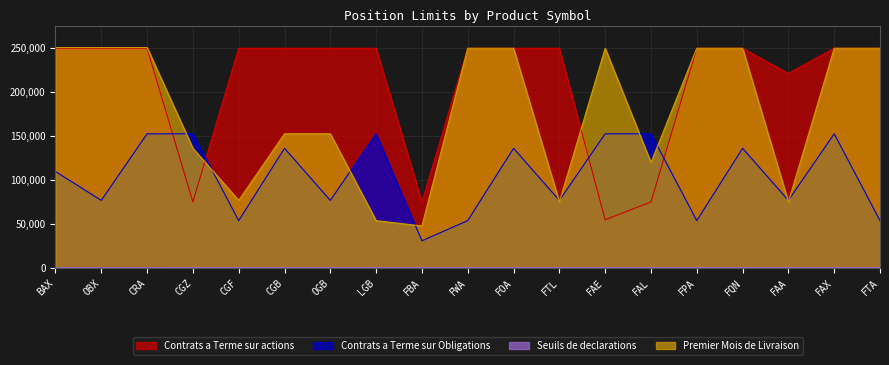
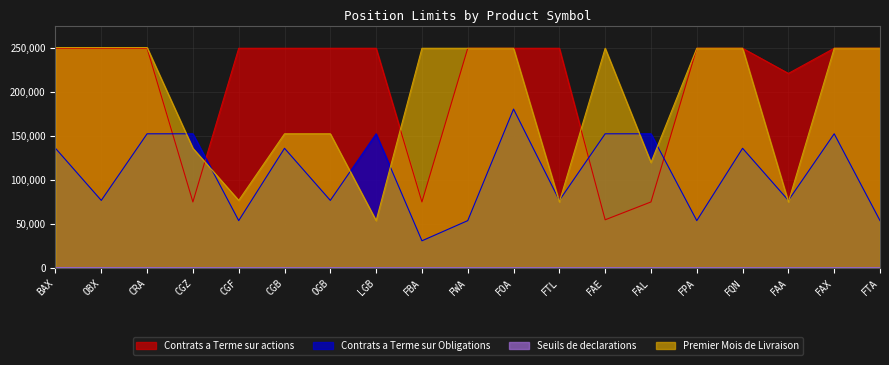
Contrats a Terme sur Obligations, BAX: 110,000 -> 140,000
Premier Mois de Livraison, FBA: 50,000 -> 250,000
Contrats a Terme sur Obligations, FOA: 140,000 -> 180,000
